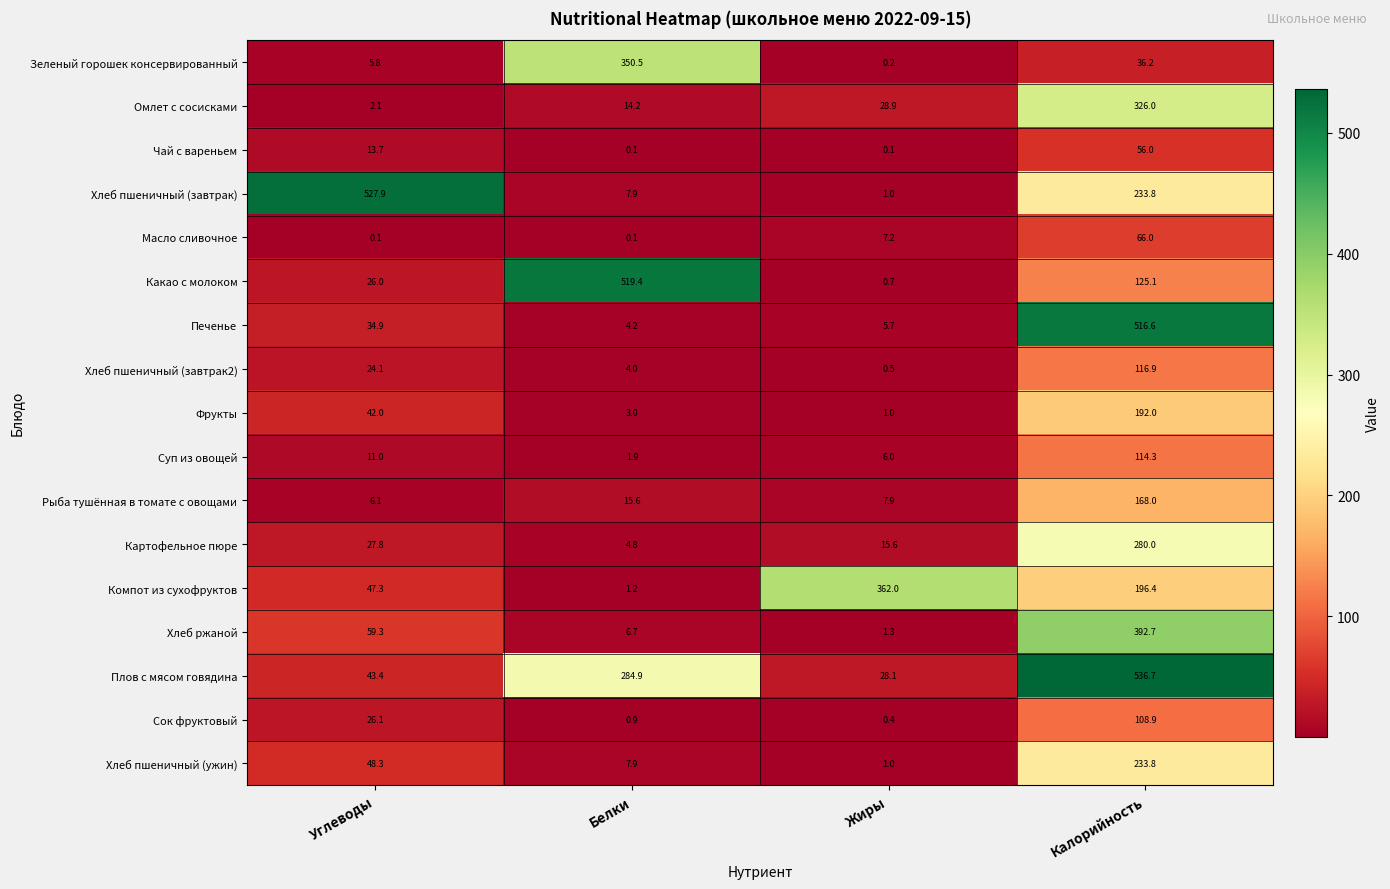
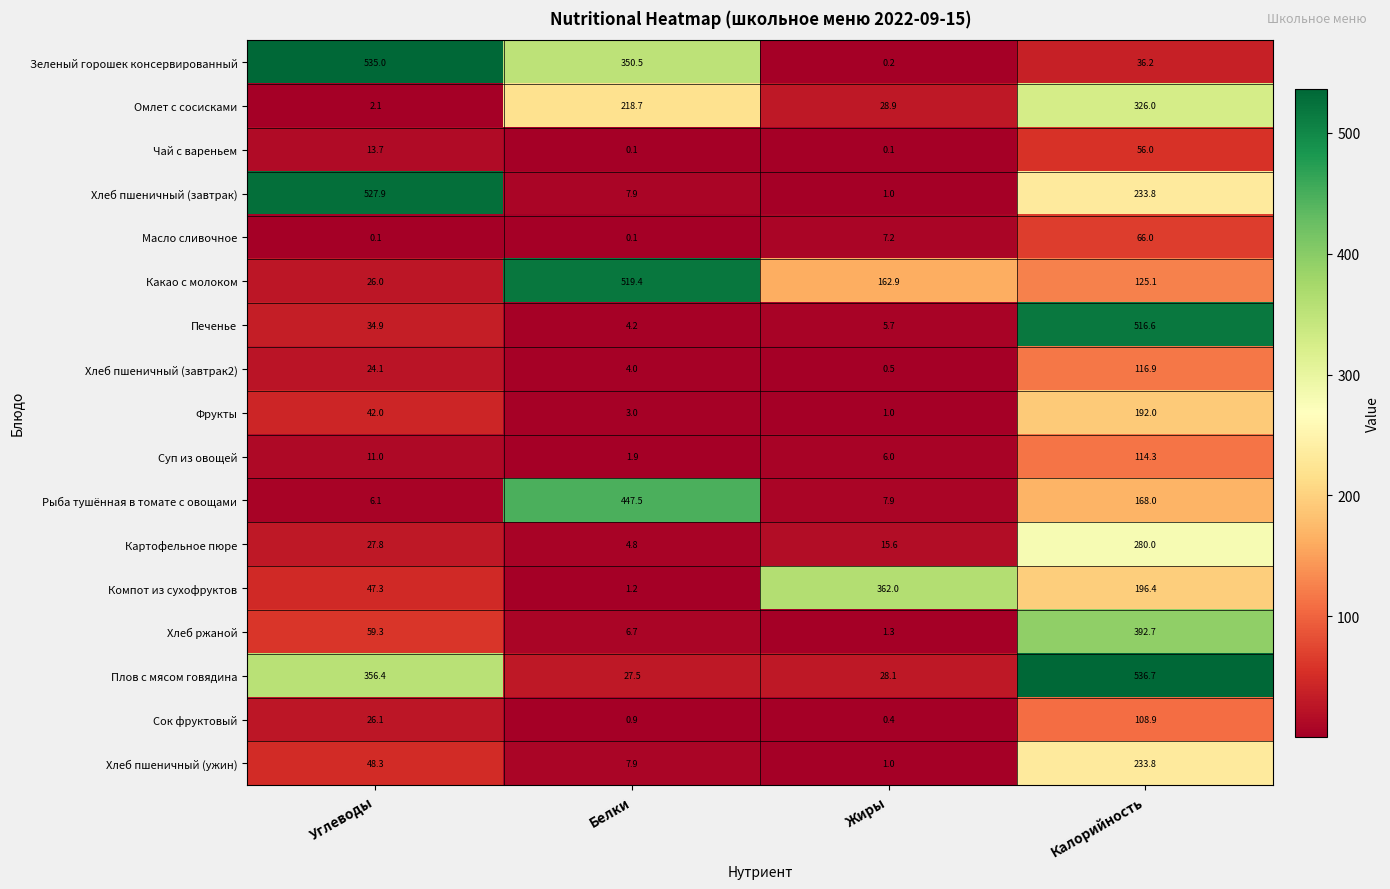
Зеленый горошек консервированный, Углеводы: 5.8 -> 535.0
Омлет с сосисками, Белки: 14.2 -> 218.7
Какао с молоком, Жиры: 0.7 -> 162.9
Рыба тушённая в томате с овощами, Белки: 15.6 -> 447.5
Плов с мясом говядина, Углеводы: 43.4 -> 356.4
Плов с мясом говядина, Белки: 284.9 -> 27.5
